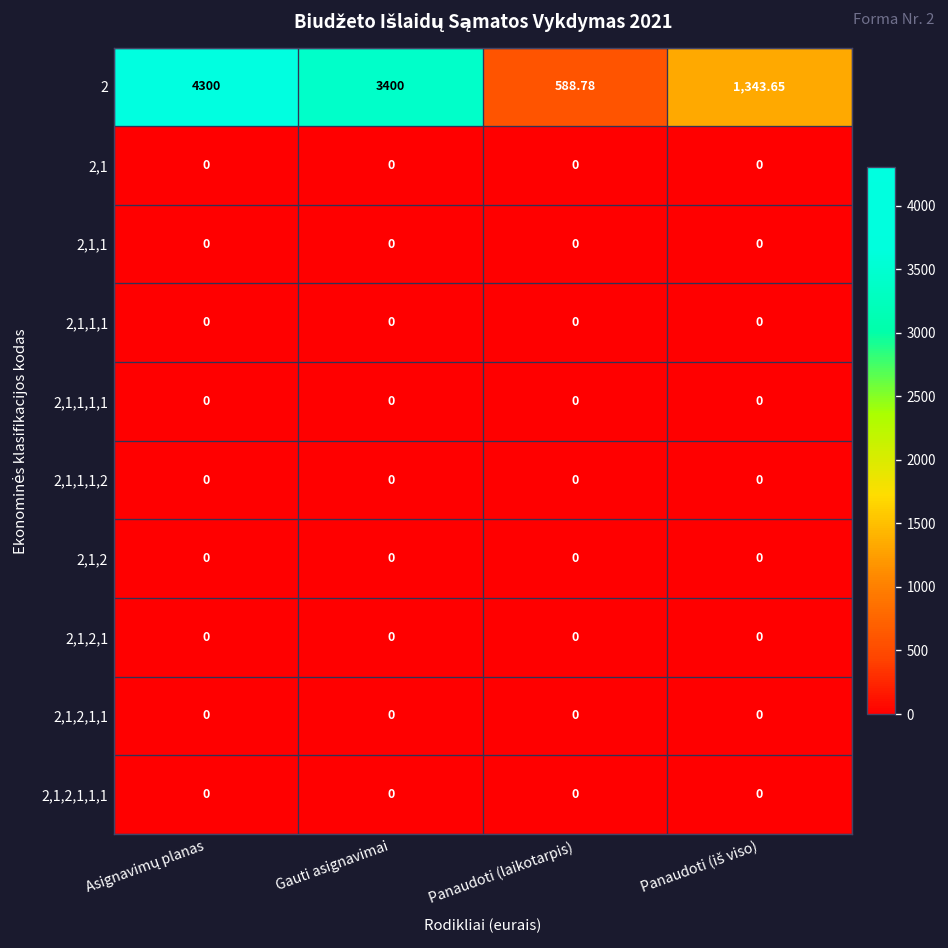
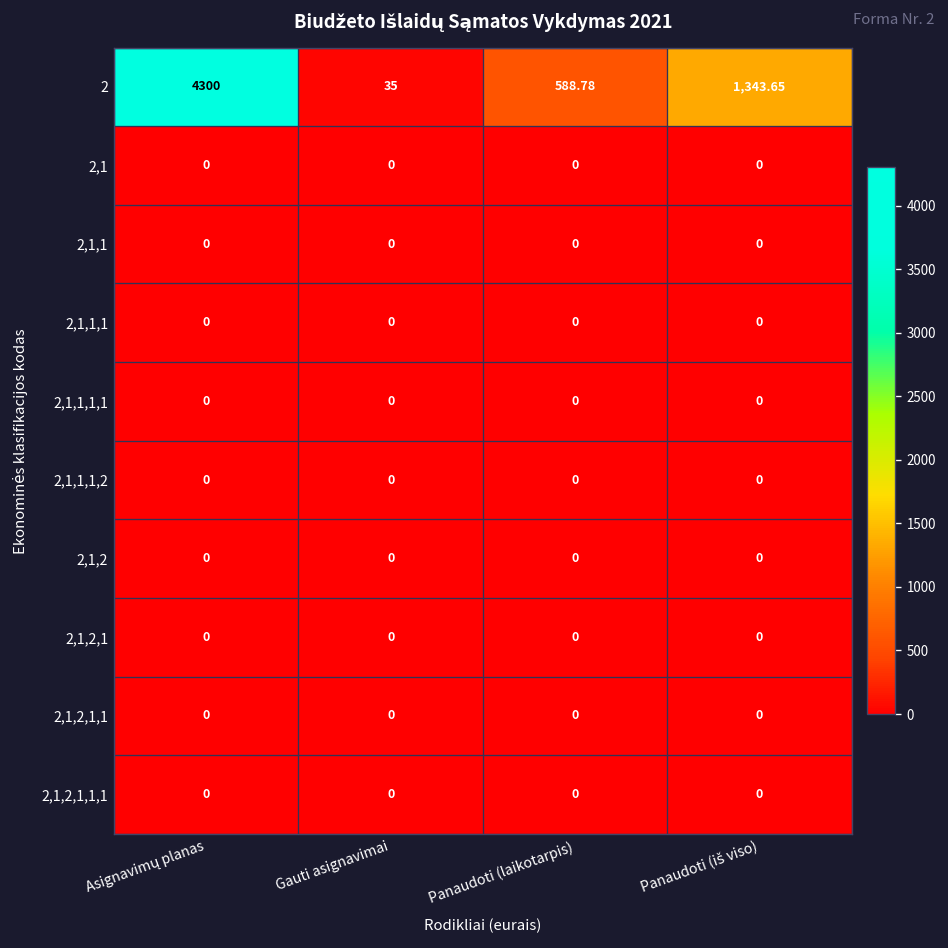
2, Gauti asignavimai: 3400 -> 35
